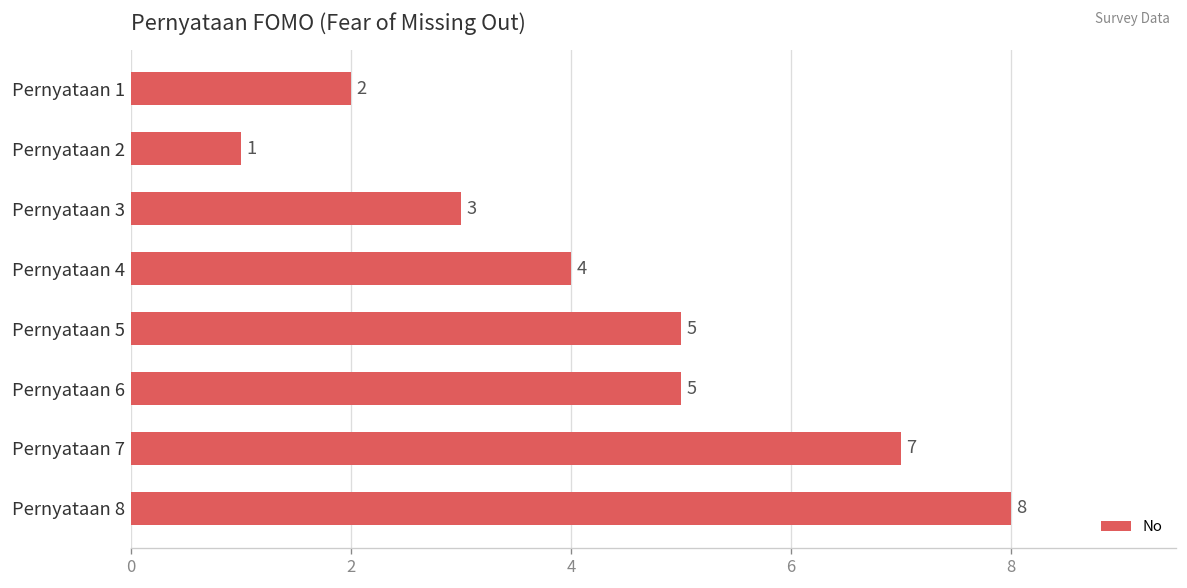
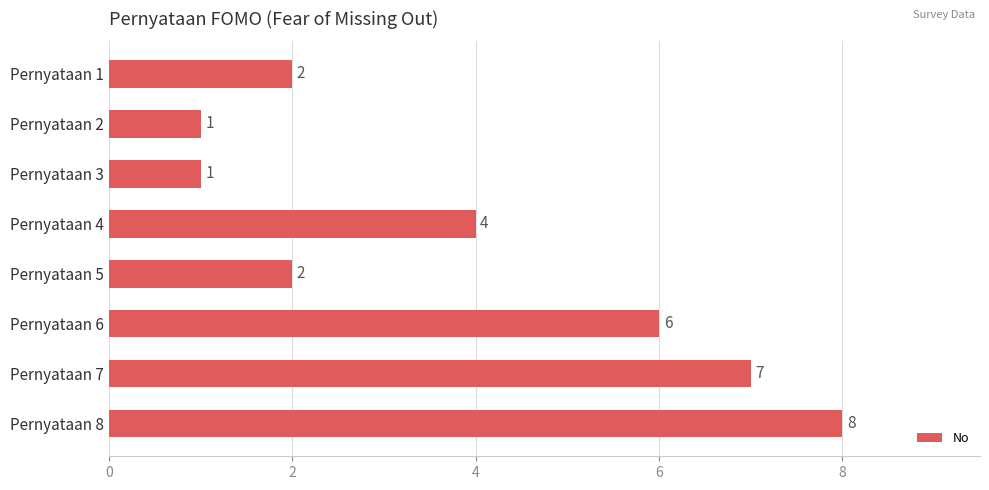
Pernyataan 3: 3 -> 1
Pernyataan 5: 5 -> 2
Pernyataan 6: 5 -> 6
